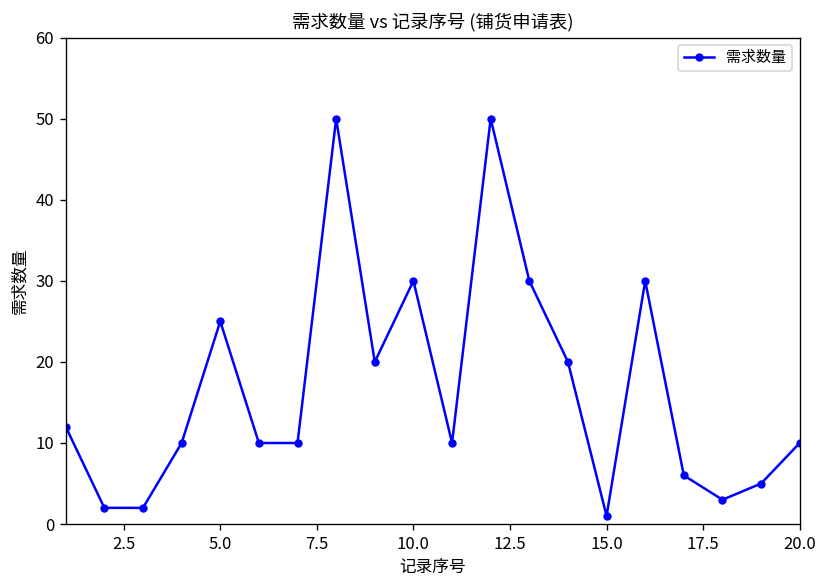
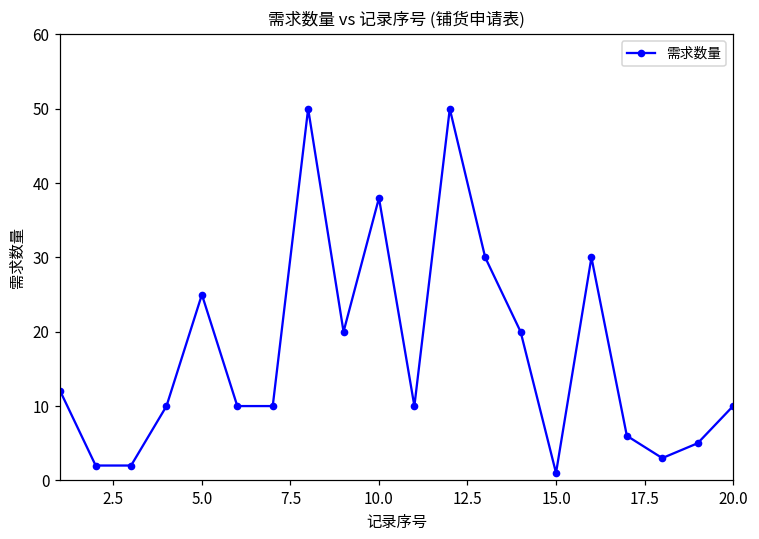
10.0: 30 -> 38
